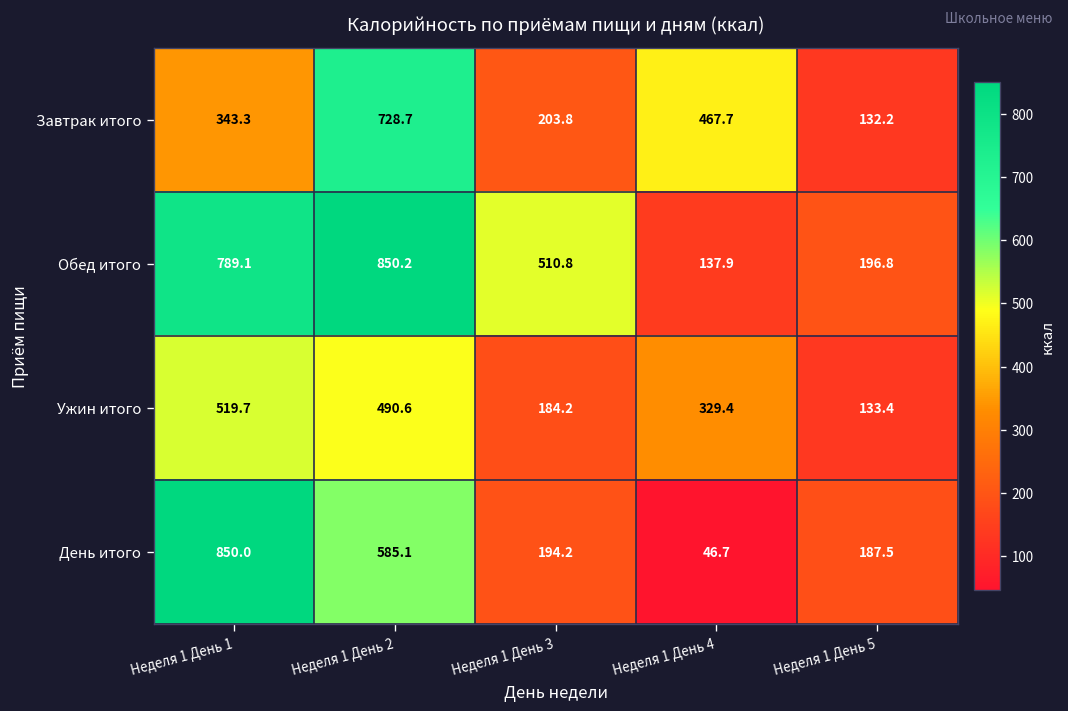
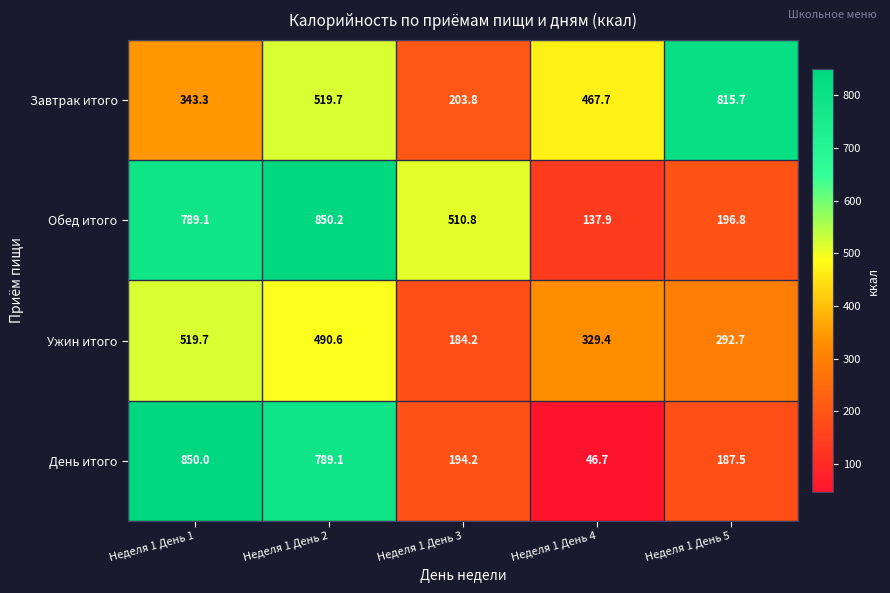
Завтрак итого, Неделя 1 День 2: 728.7 -> 519.7
Завтрак итого, Неделя 1 День 5: 132.2 -> 815.7
Ужин итого, Неделя 1 День 5: 133.4 -> 292.7
День итого, Неделя 1 День 2: 585.1 -> 789.1
